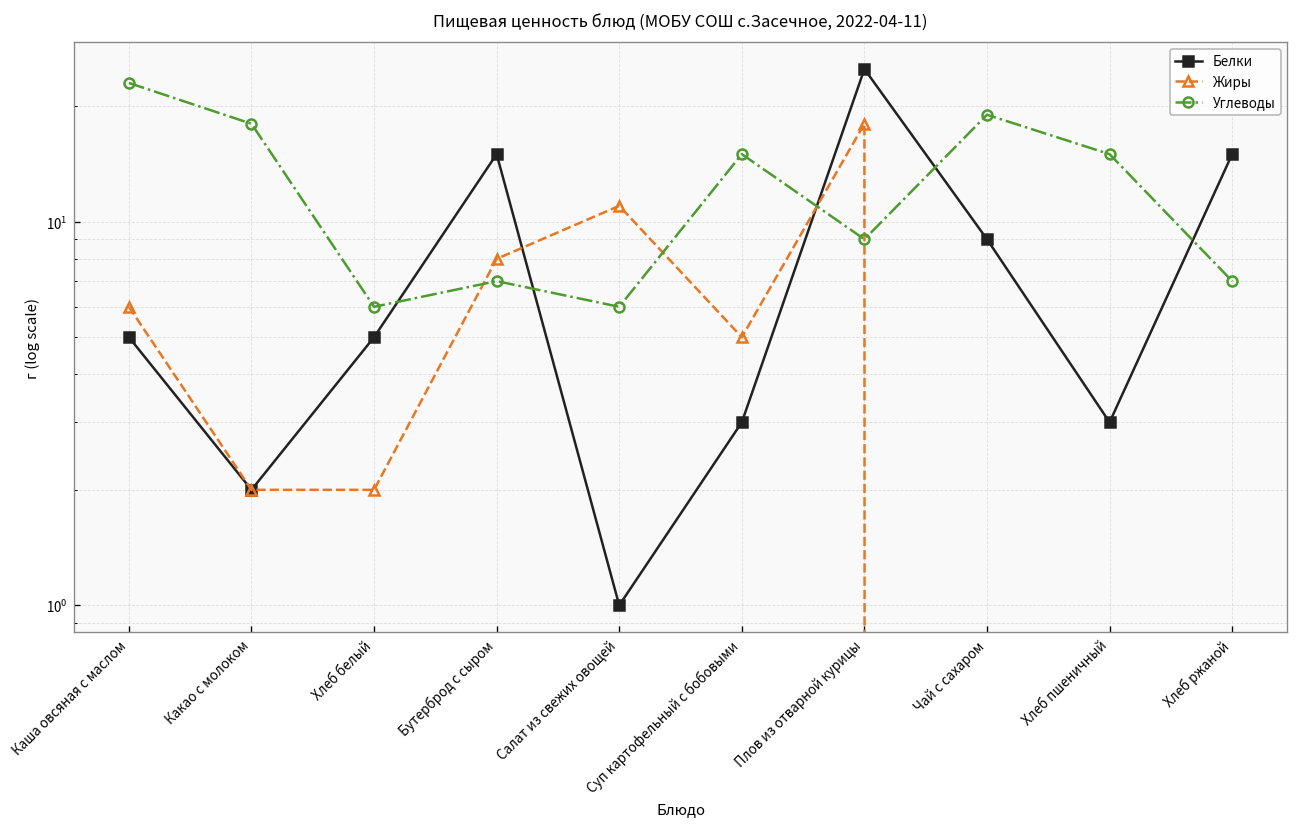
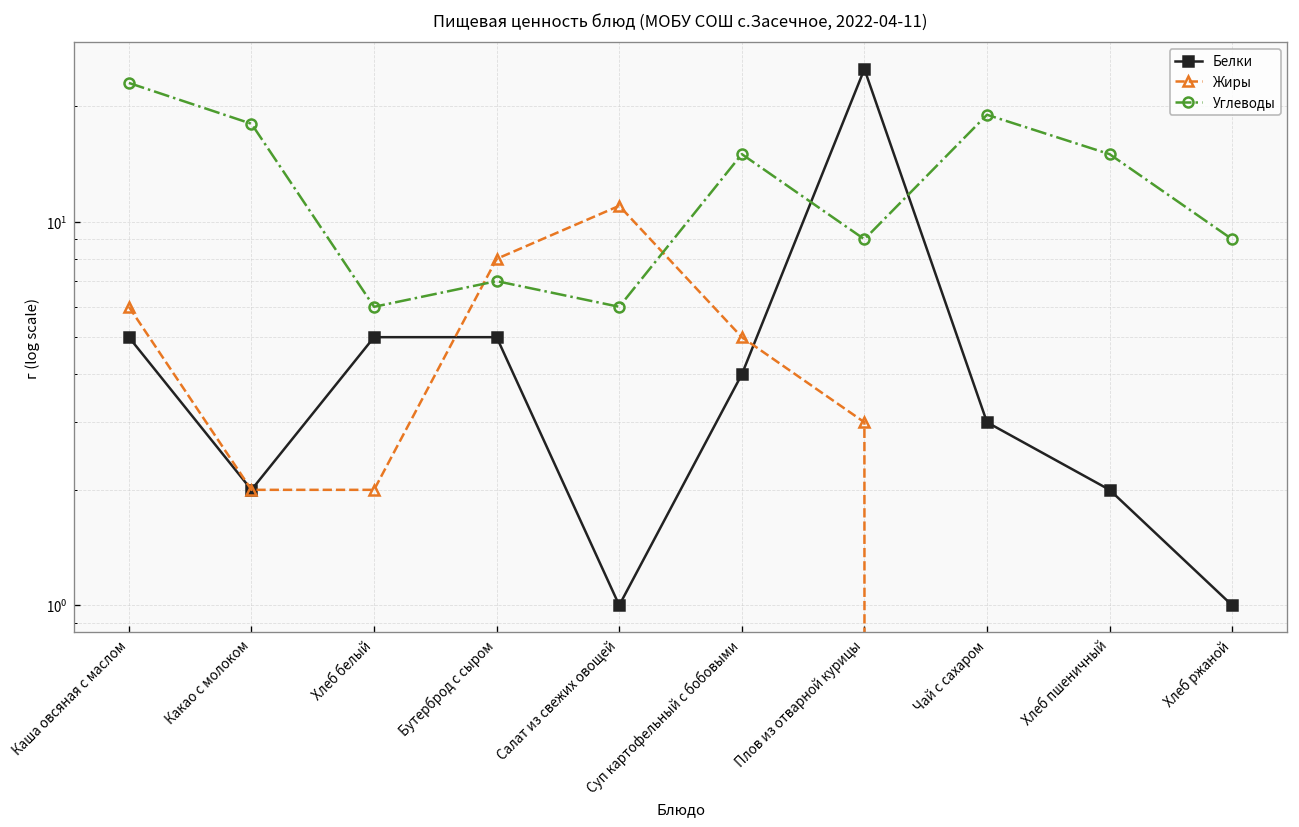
Белки, Бутерброд с сыром: 15 -> 5
Белки, Суп картофельный с бобовыми: 3 -> 4
Жиры, Плов из отварной курицы: 18 -> 3
Белки, Чай с сахаром: 9 -> 3
Белки, Хлеб пшеничный: 3 -> 2
Белки, Хлеб ржаной: 15 -> 1
Углеводы, Хлеб ржаной: 7 -> 9
